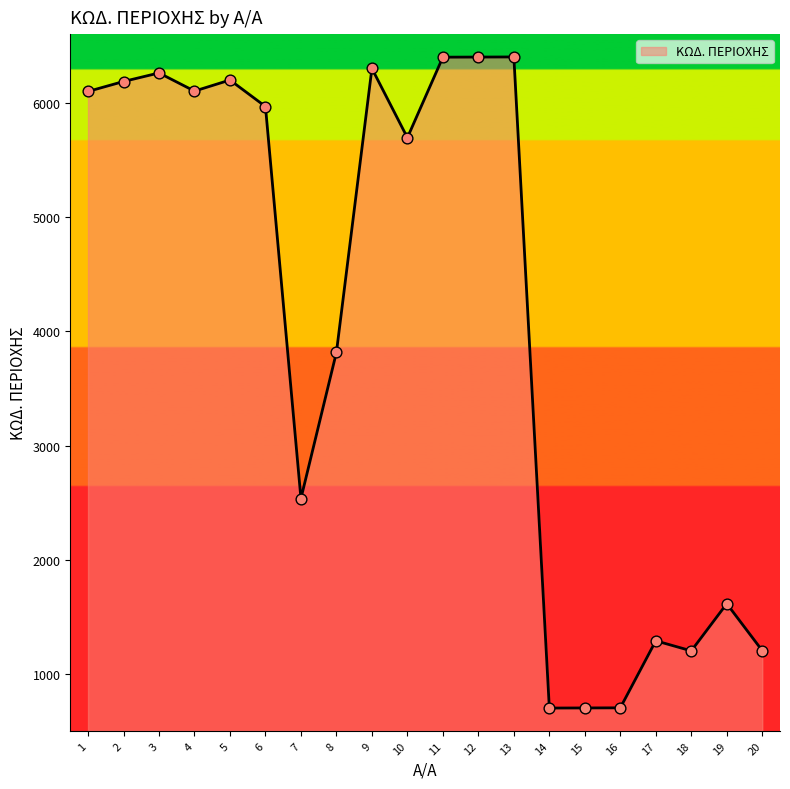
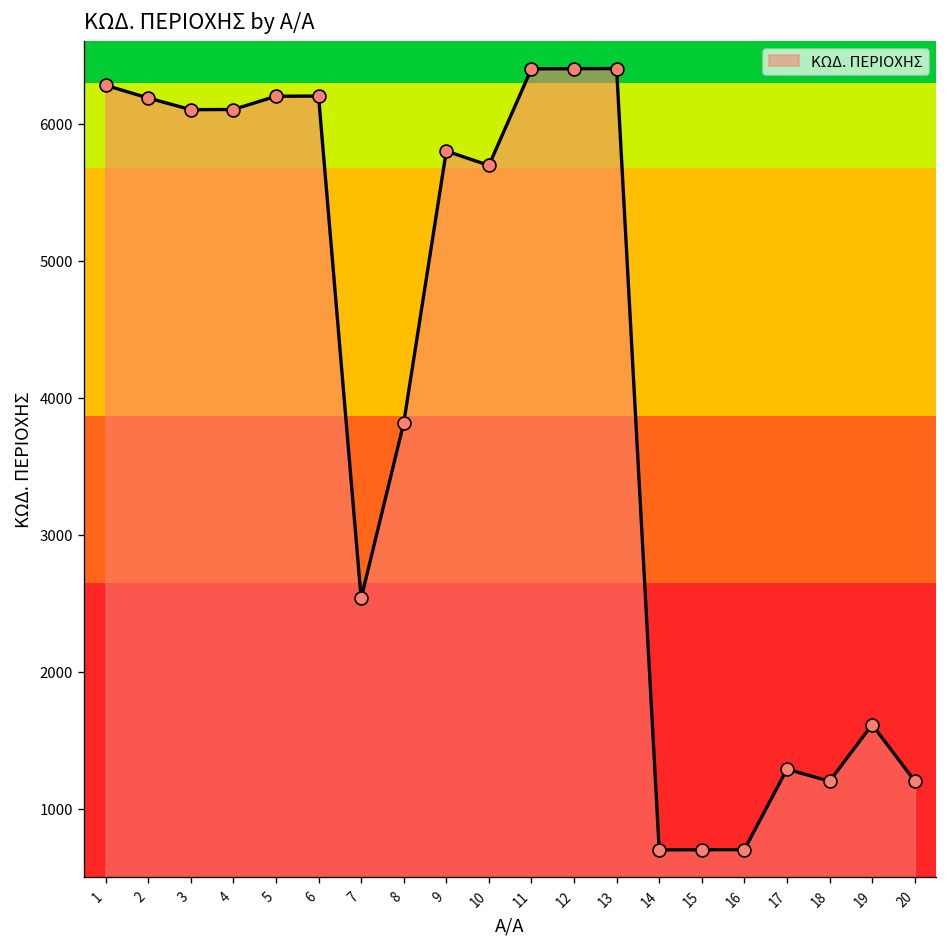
1: 6100 -> 6280
3: 6260 -> 6100
6: 5970 -> 6200
9: 6300 -> 5800
